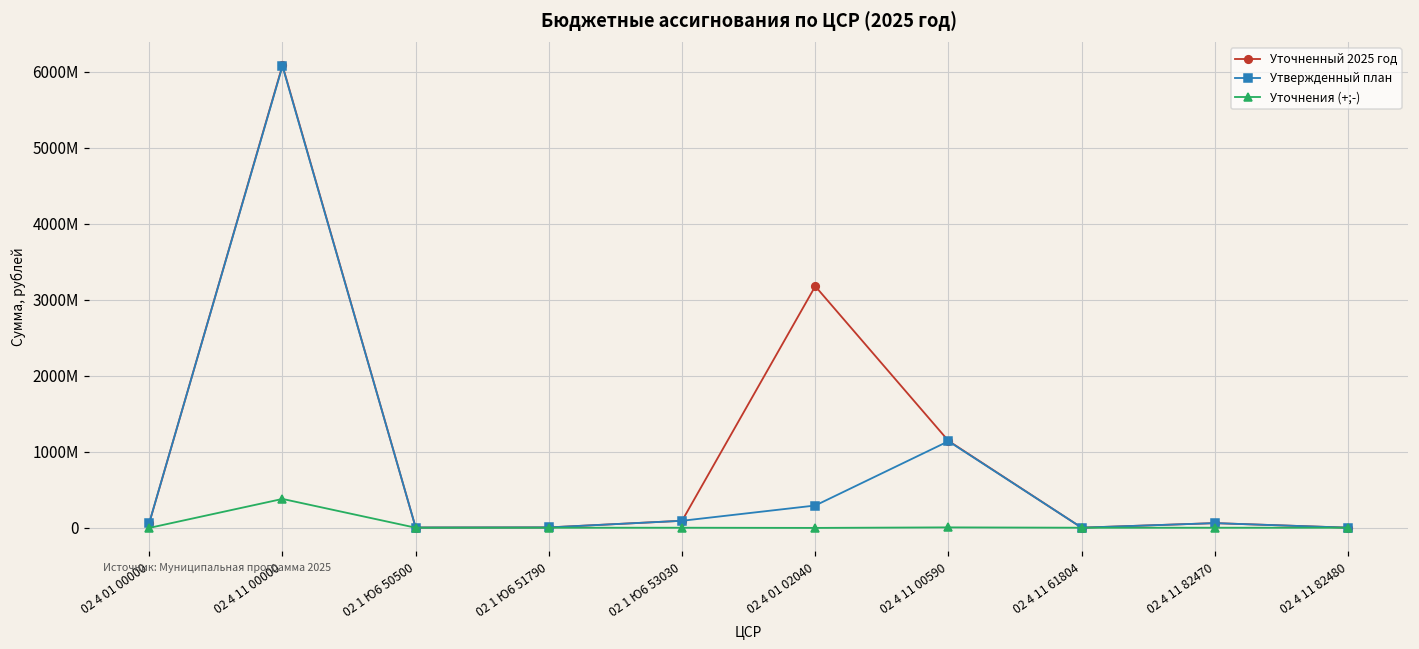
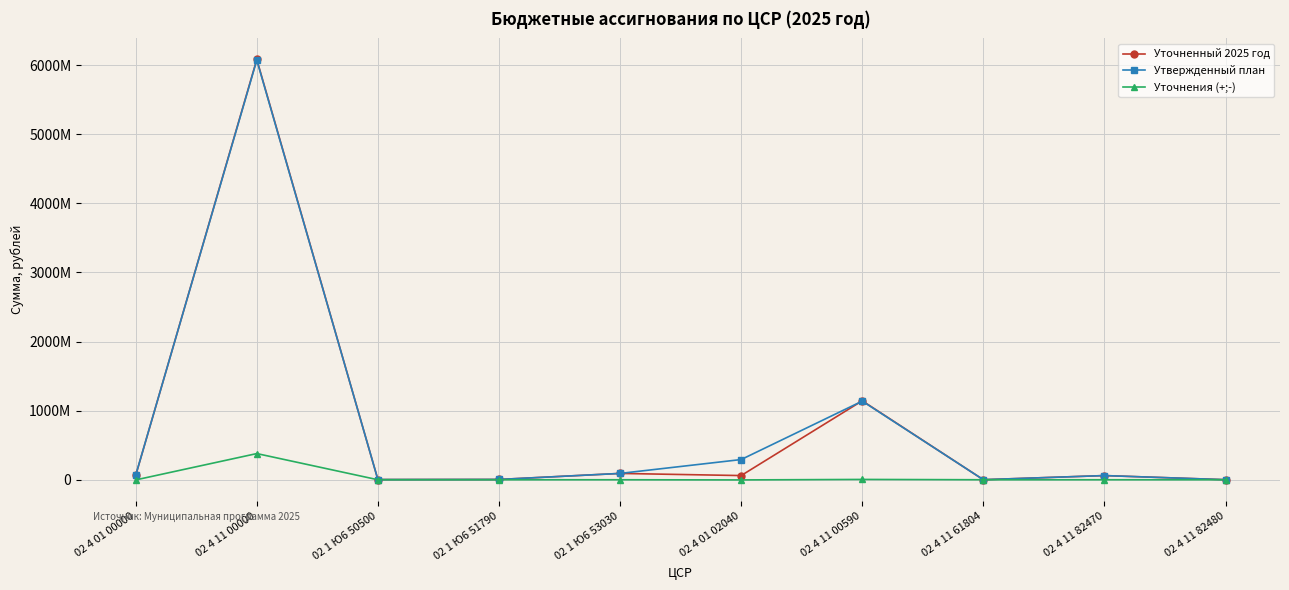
Уточненный 2025 год, 02 4 01 02040: 3200000000 -> 100000000
